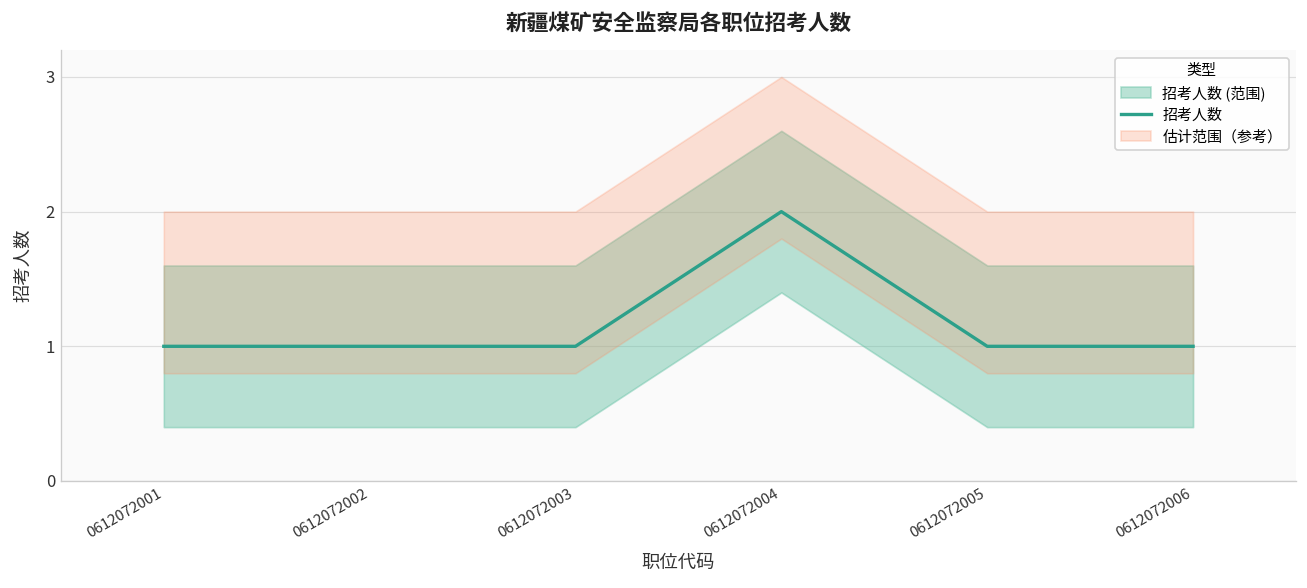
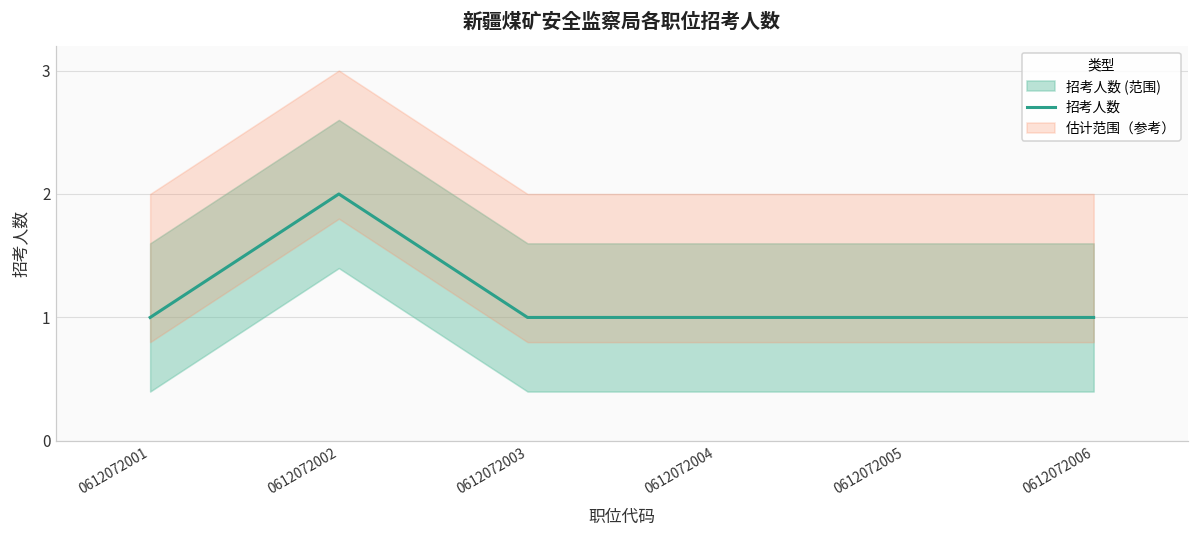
招考人数, 0612072002: 1 -> 2
招考人数, 0612072004: 2 -> 1
